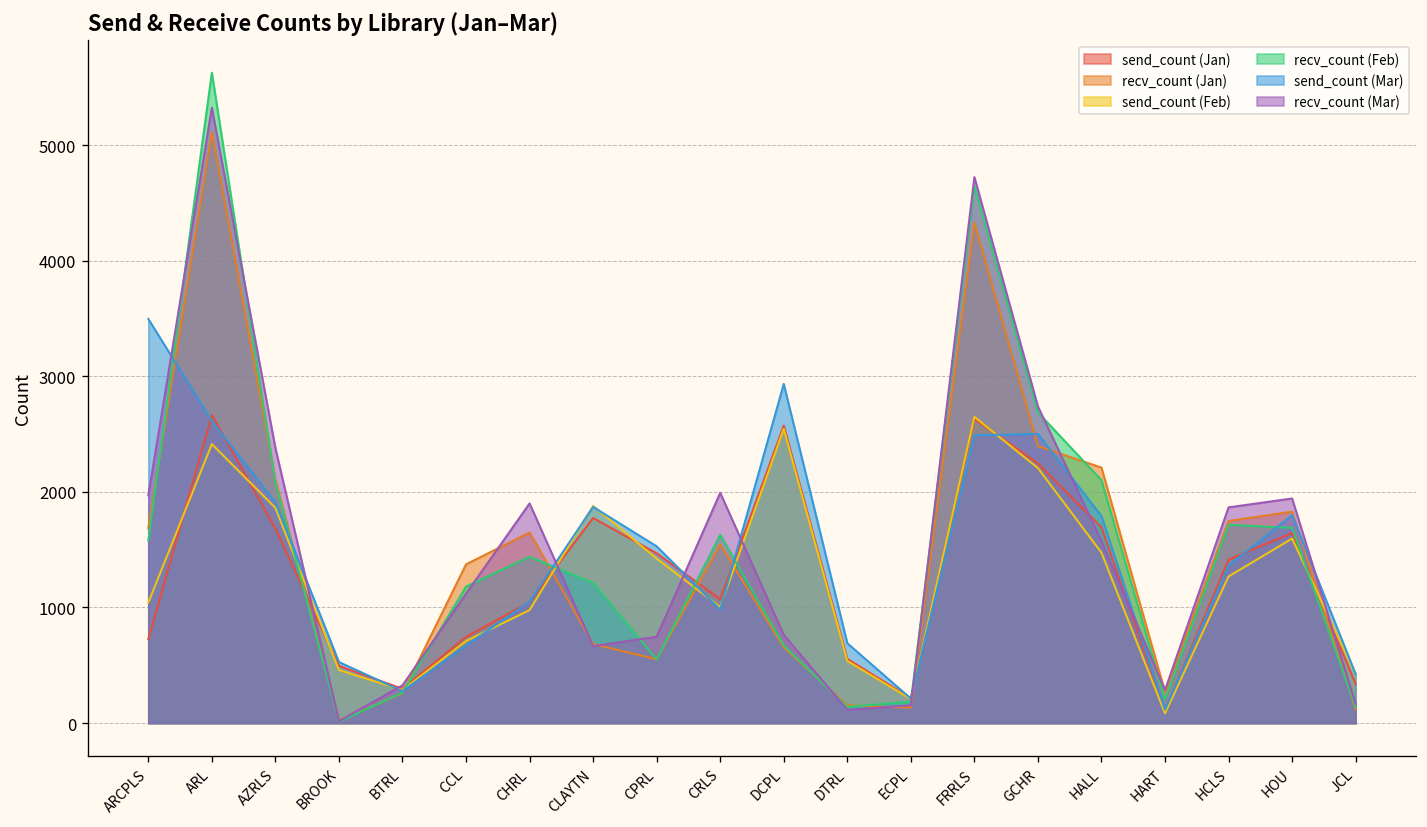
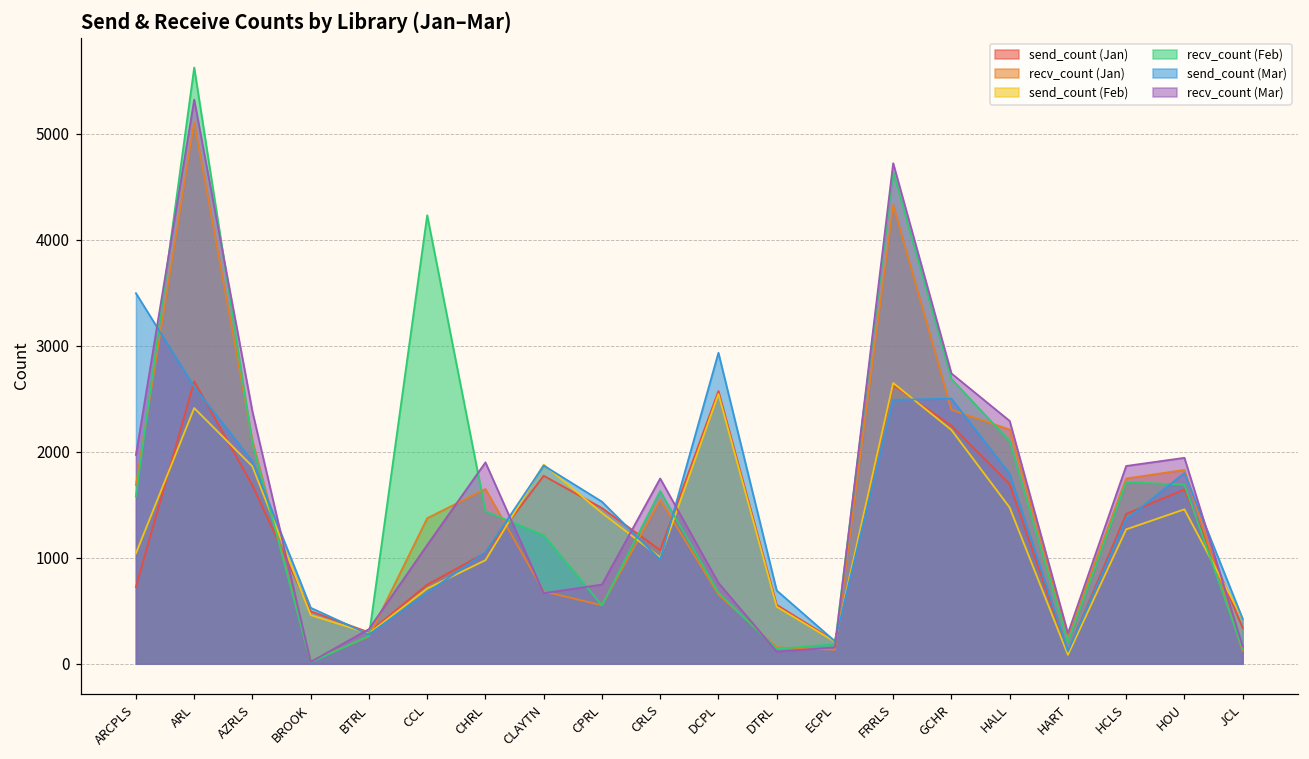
recv_count (Feb), CCL: 1200 -> 4200
recv_count (Mar), CRLS: 2000 -> 1700
recv_count (Mar), HALL: 1600 -> 2300
send_count (Feb), HOU: 1600 -> 1500
